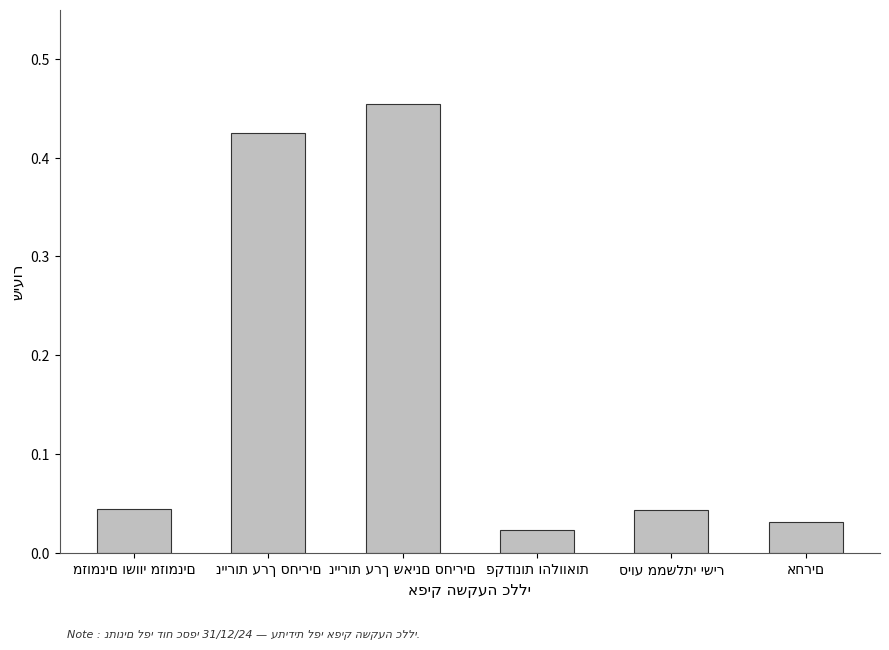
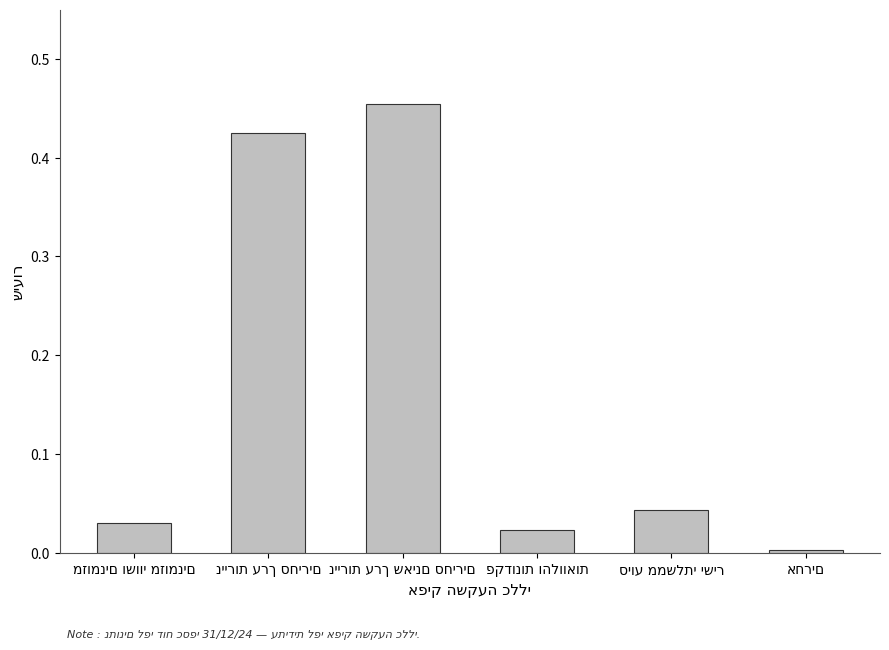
מזומנים ושווי מזומנים: 0.04 -> 0.03
אחרים: 0.03 -> 0.00
